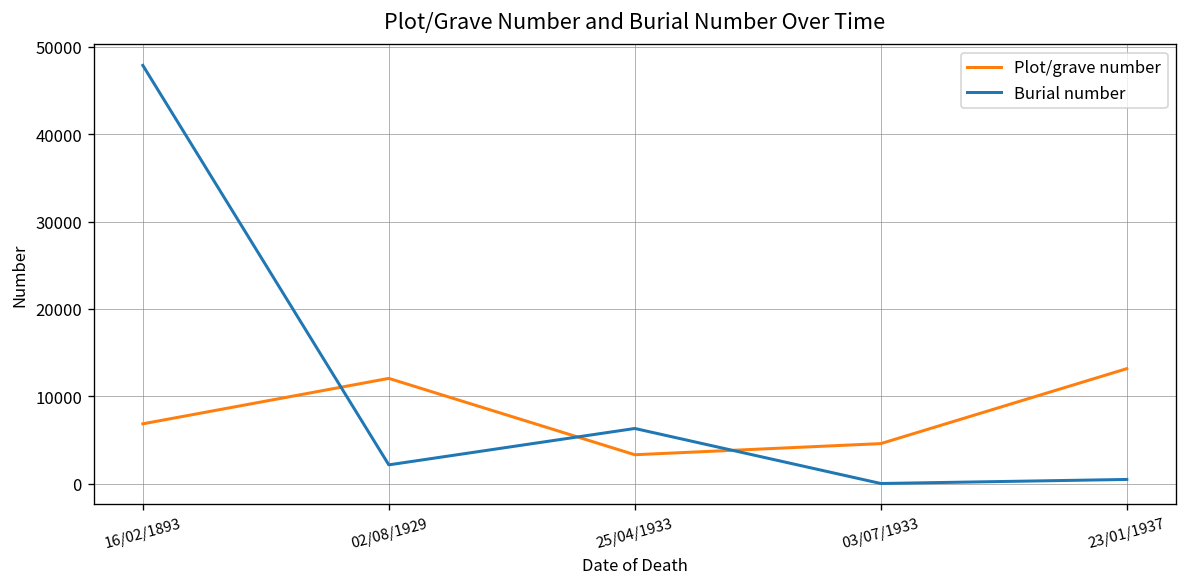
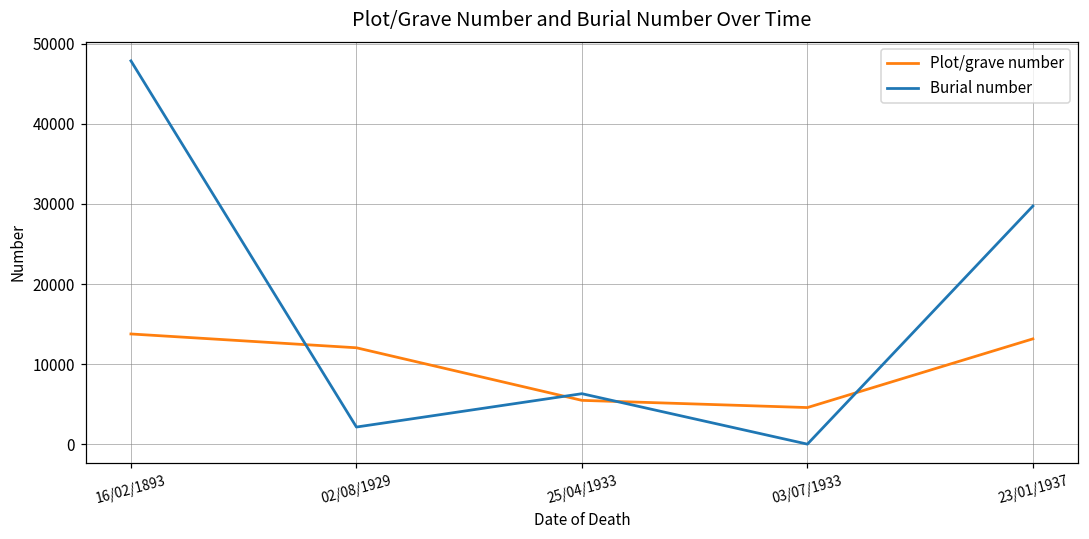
Plot/grave number, 16/02/1893: 7000 -> 14000
Plot/grave number, 25/04/1933: 3000 -> 5000
Burial number, 23/01/1937: 0 -> 30000
